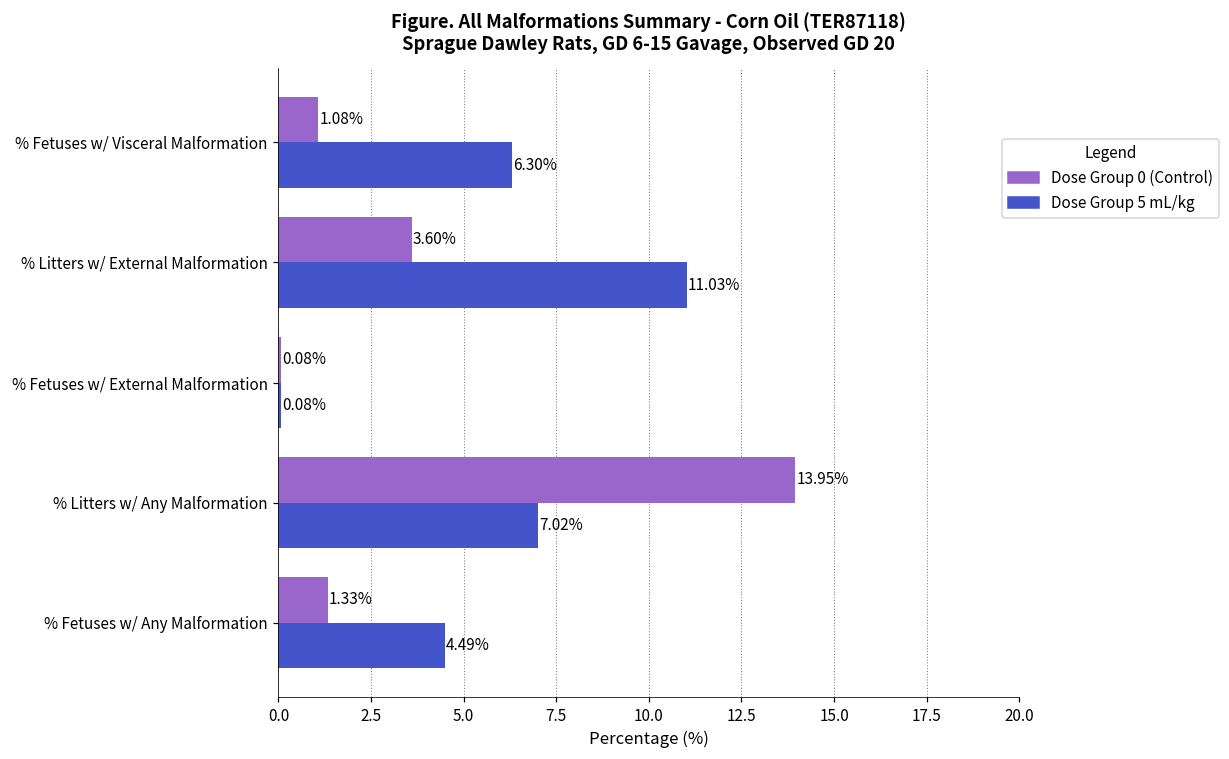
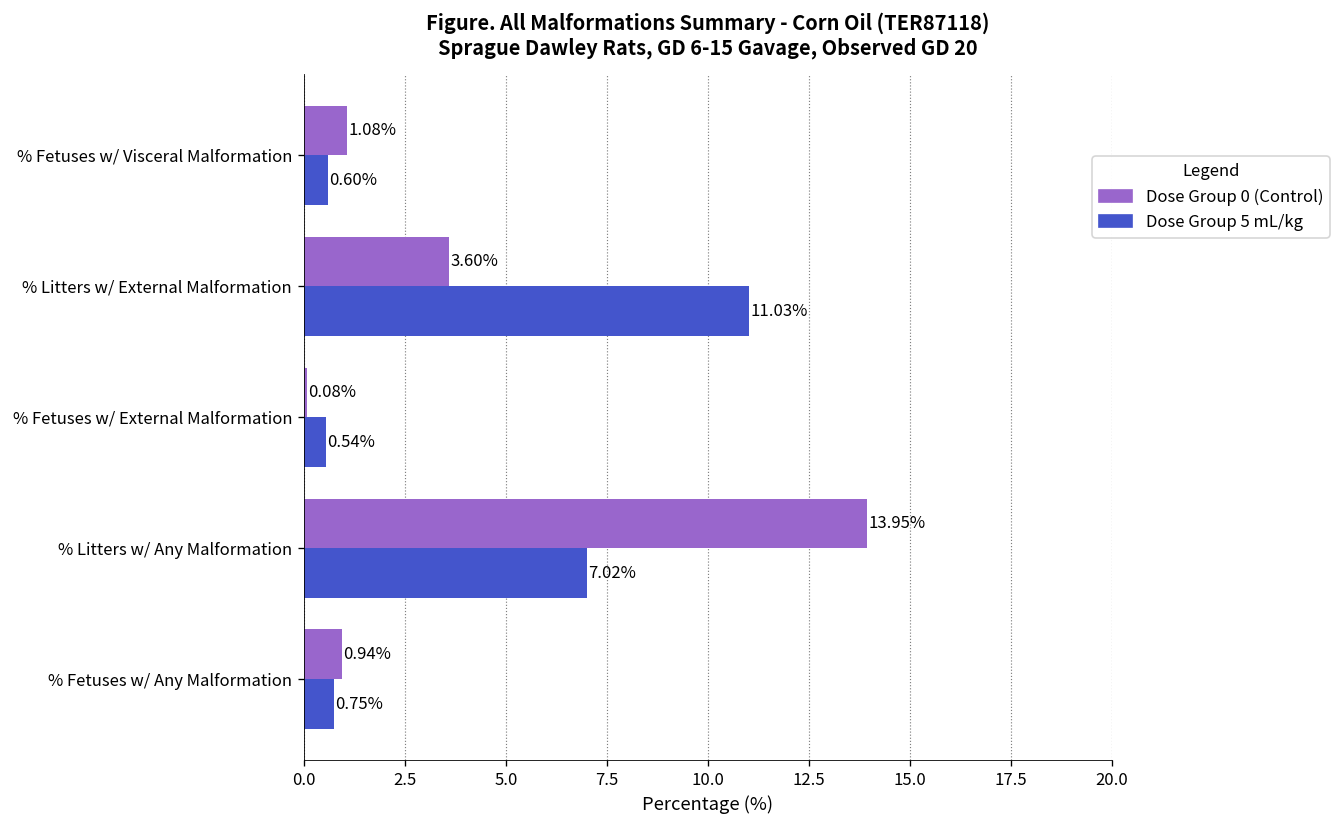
Dose Group 5 mL/kg, % Fetuses w/ Visceral Malformation: 6.30% -> 0.60%
Dose Group 5 mL/kg, % Fetuses w/ External Malformation: 0.08% -> 0.54%
Dose Group 0 (Control), % Fetuses w/ Any Malformation: 1.33% -> 0.94%
Dose Group 5 mL/kg, % Fetuses w/ Any Malformation: 4.49% -> 0.75%
